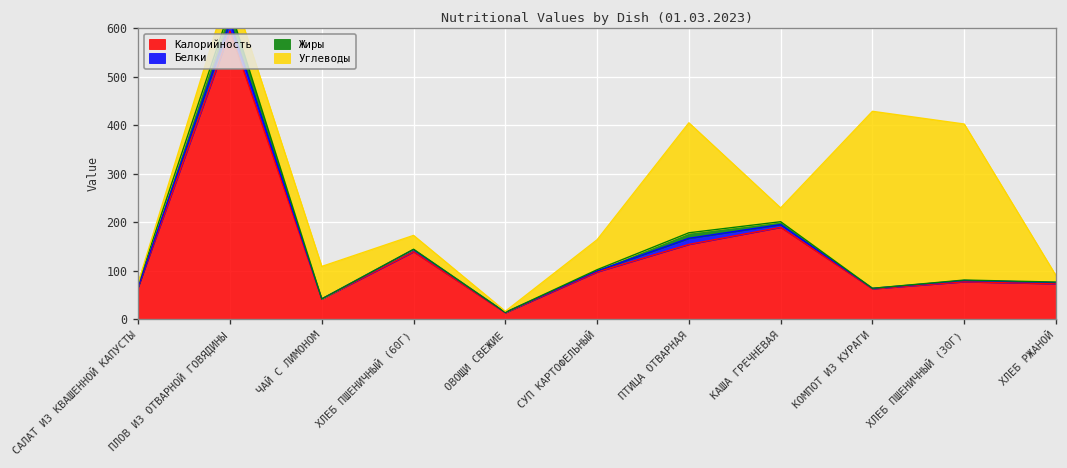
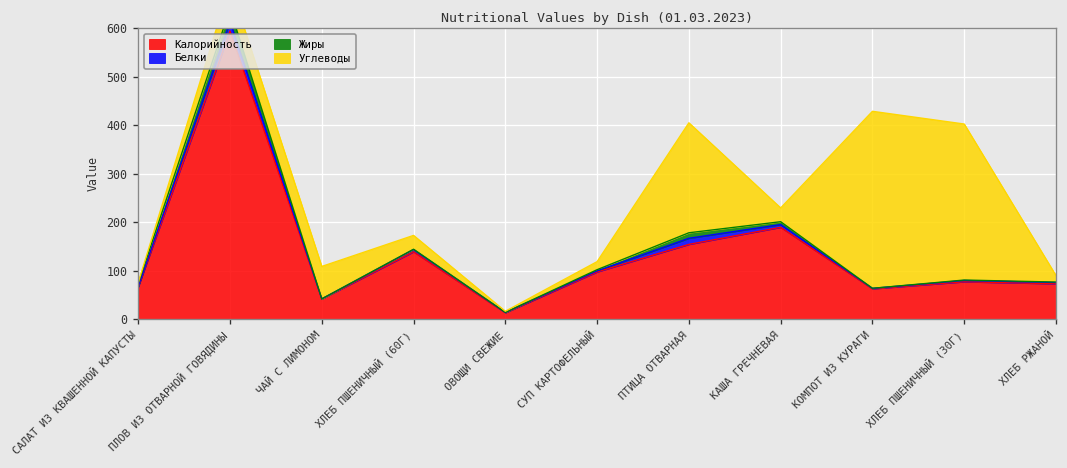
Углеводы, СУП КАРТОФЕЛЬНЫЙ: 60 -> 20
